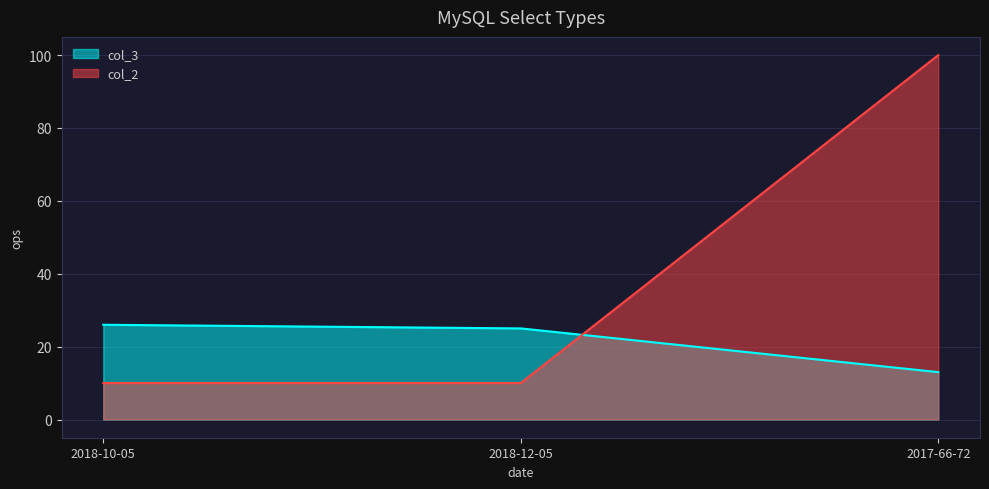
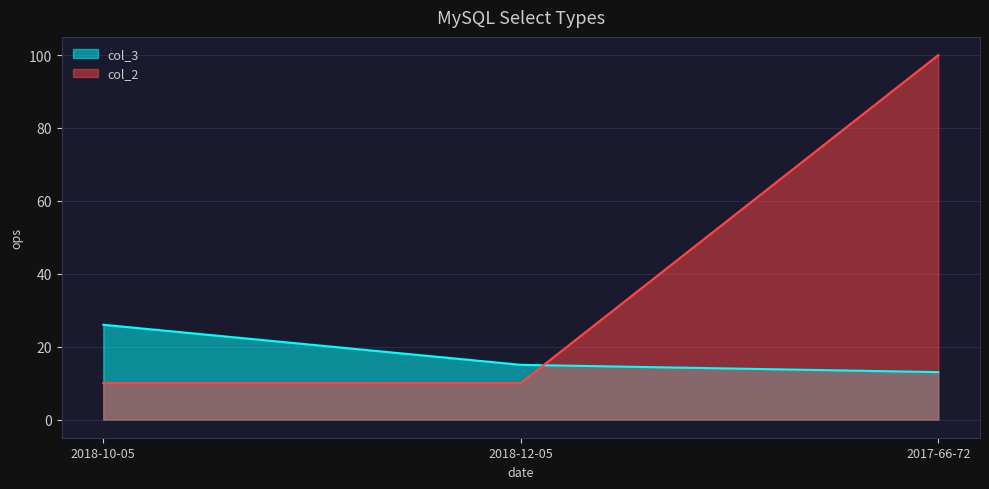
col_3, 2018-12-05: 25 -> 15
